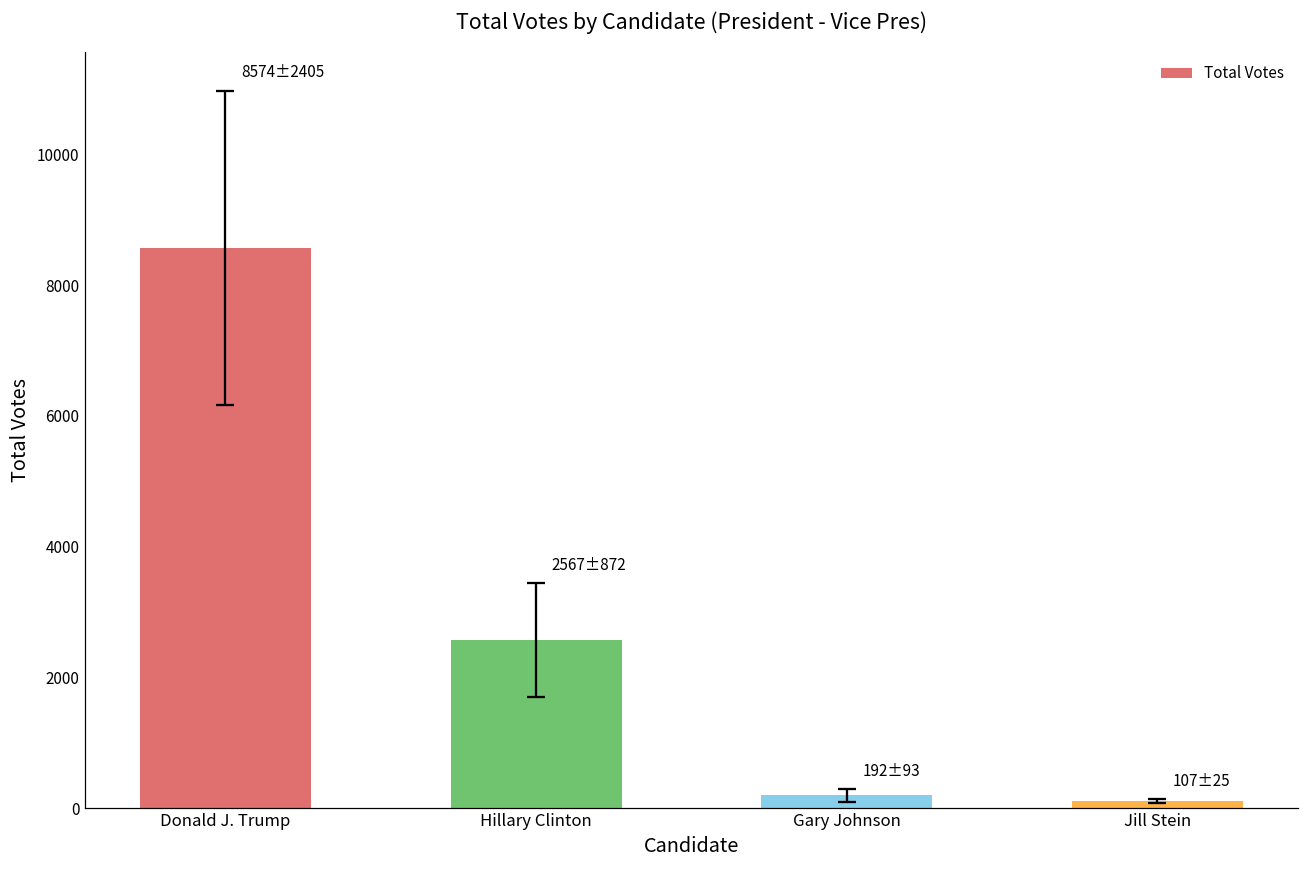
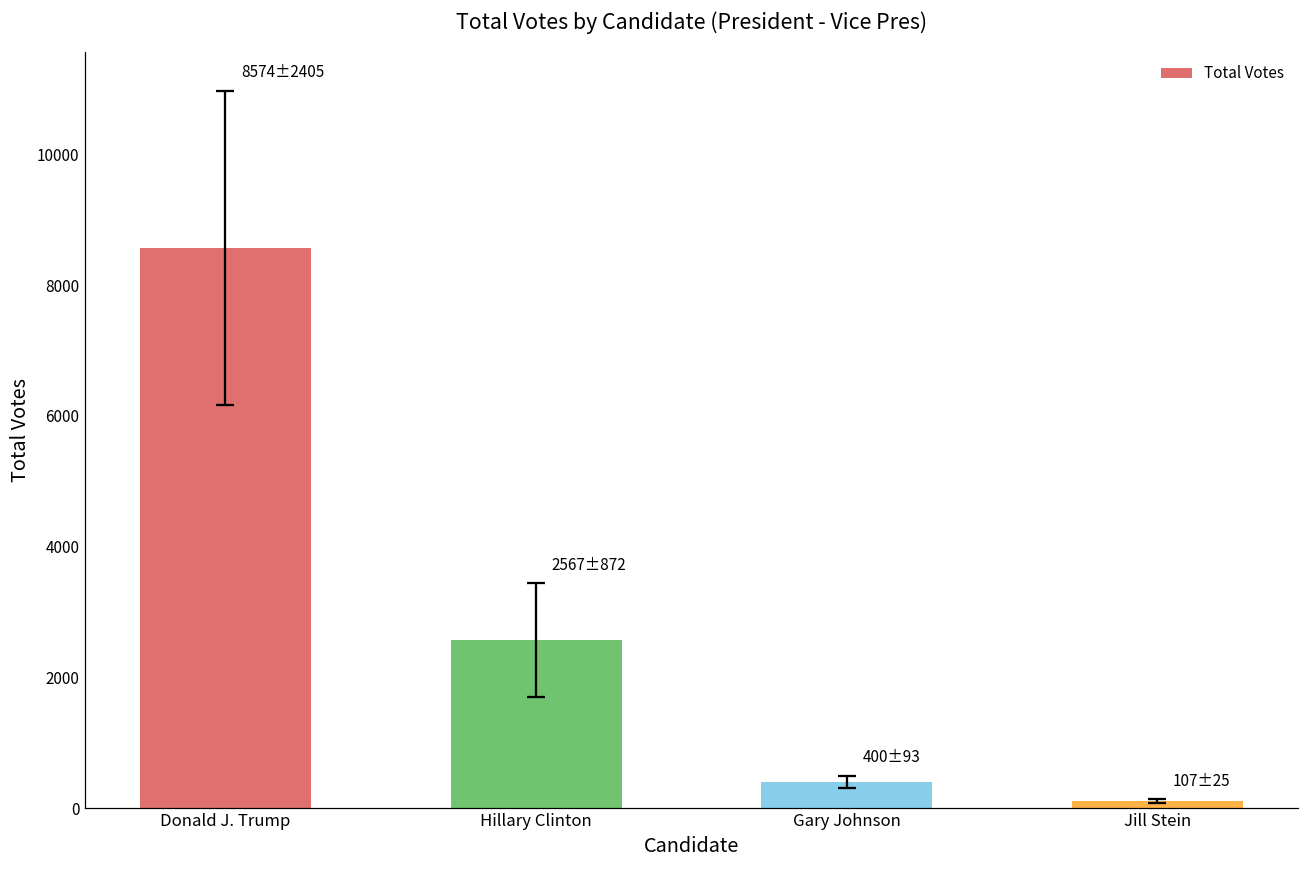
Total Votes, Gary Johnson: 192±93 -> 400±93
